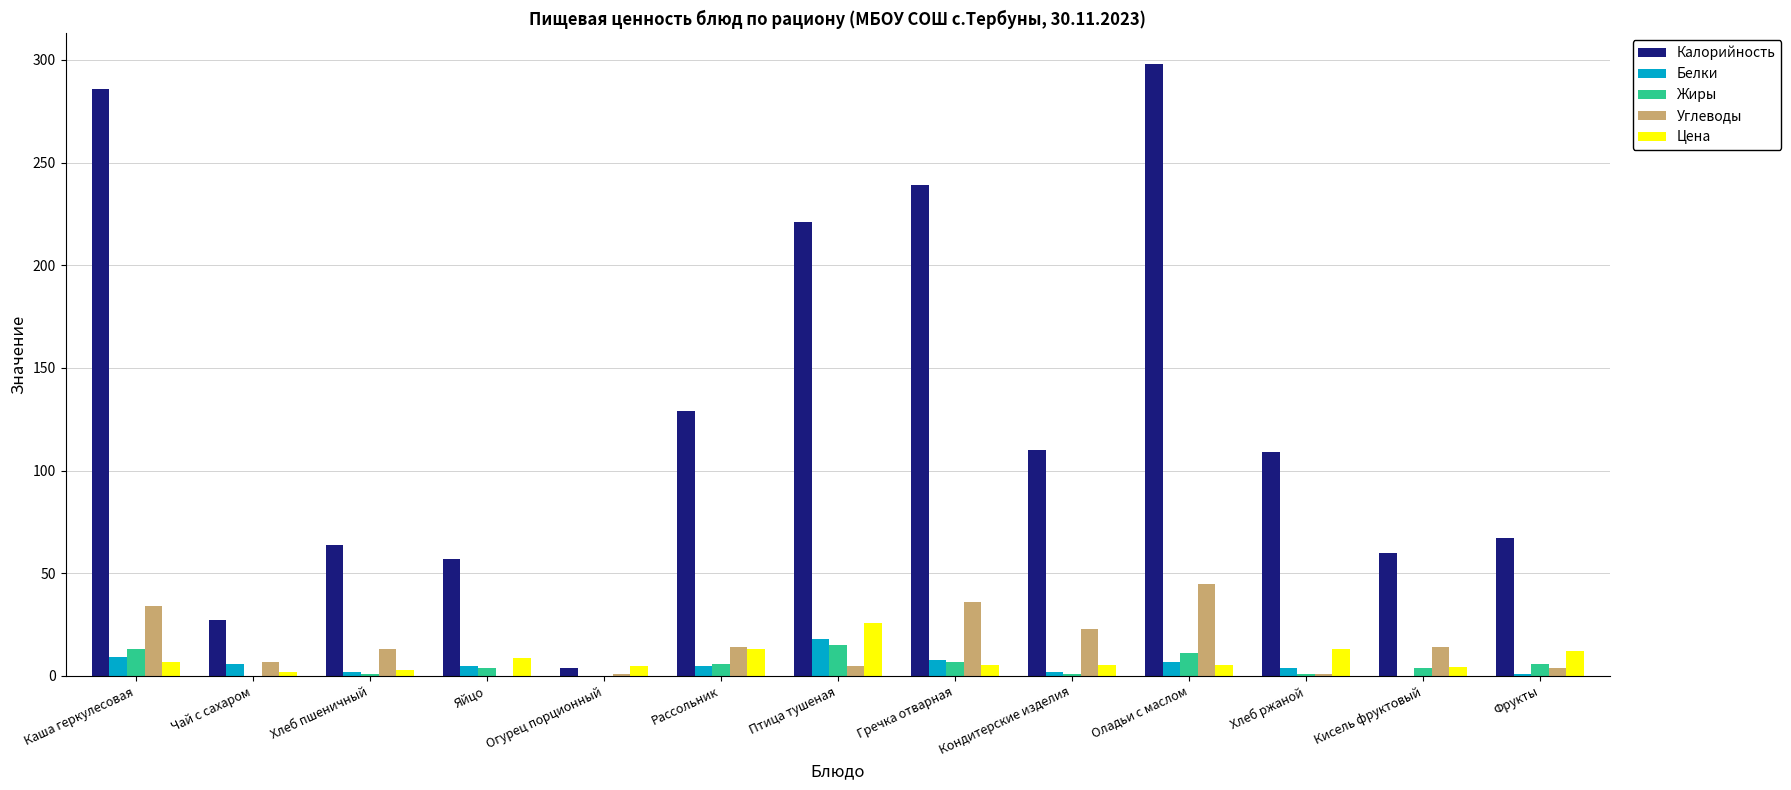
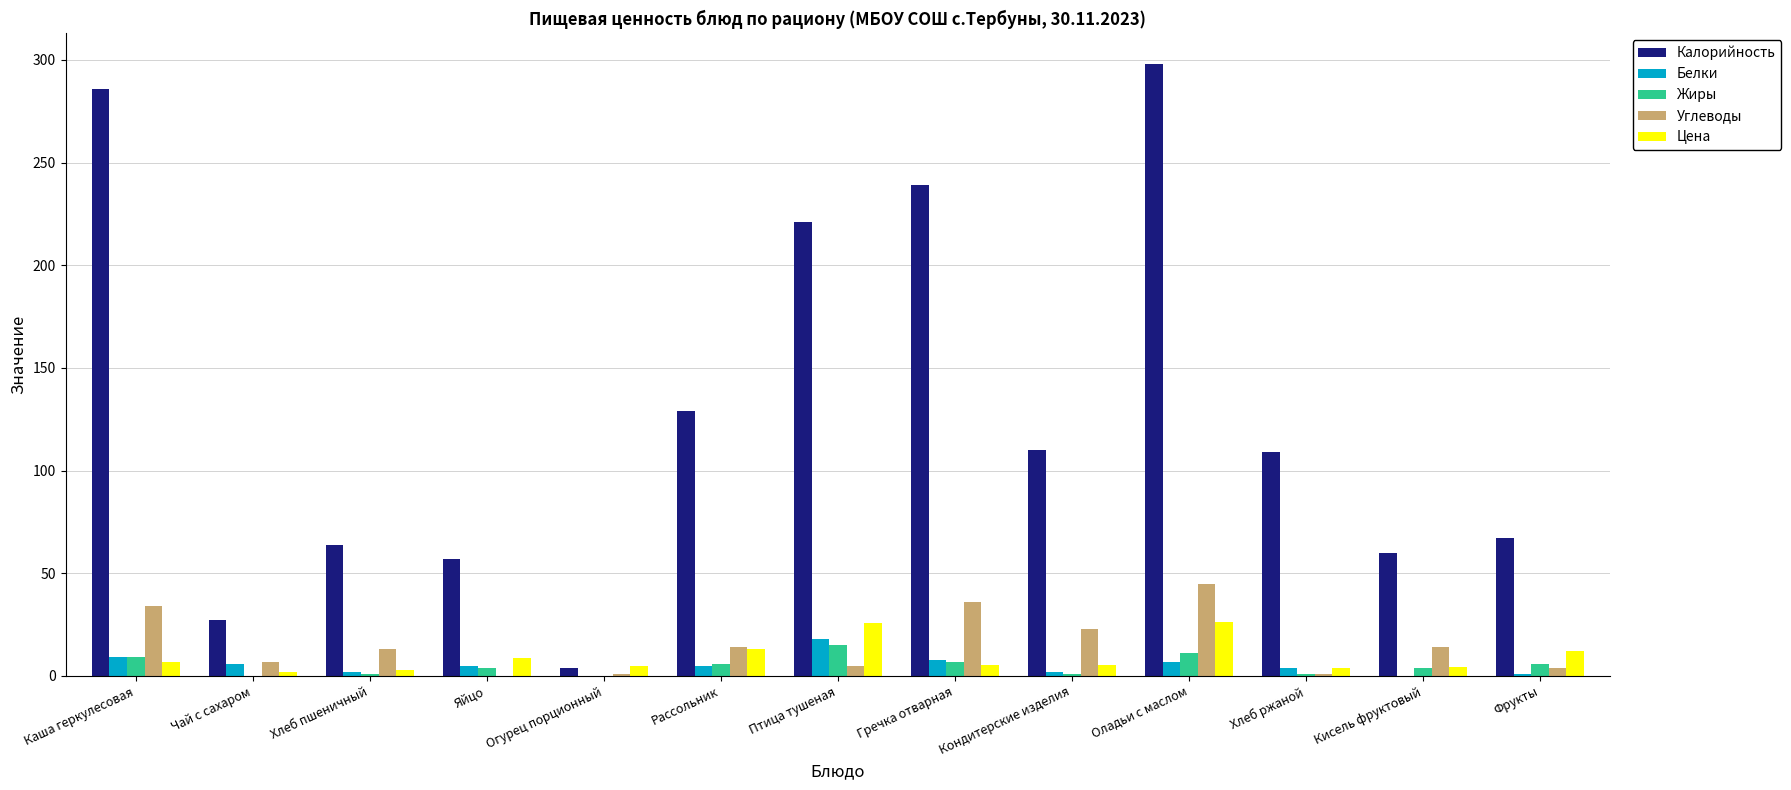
Жиры, Каша геркулесовая: 13 -> 9
Цена, Оладьи с маслом: 6 -> 26
Цена, Хлеб ржаной: 13 -> 4
